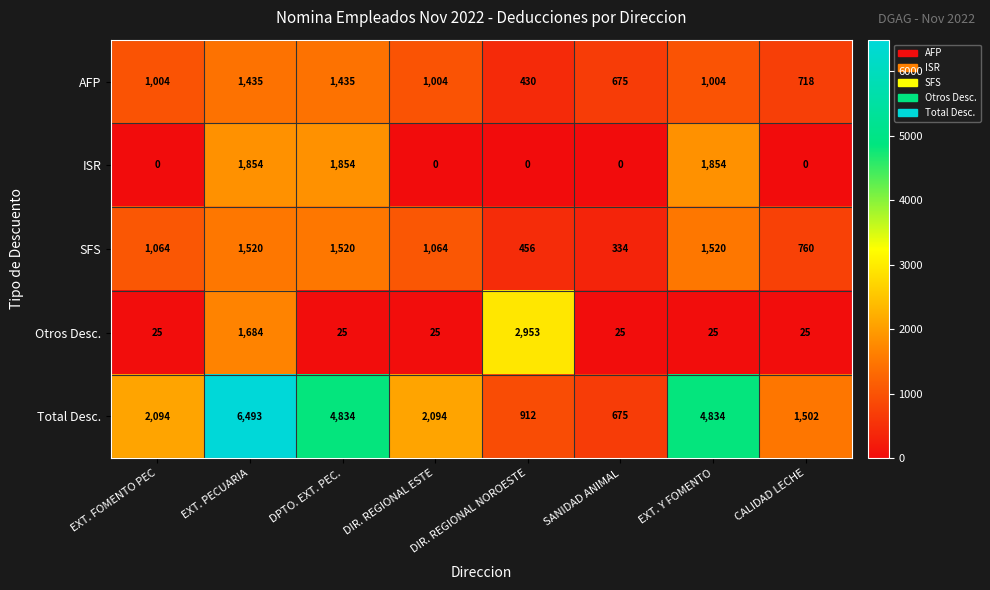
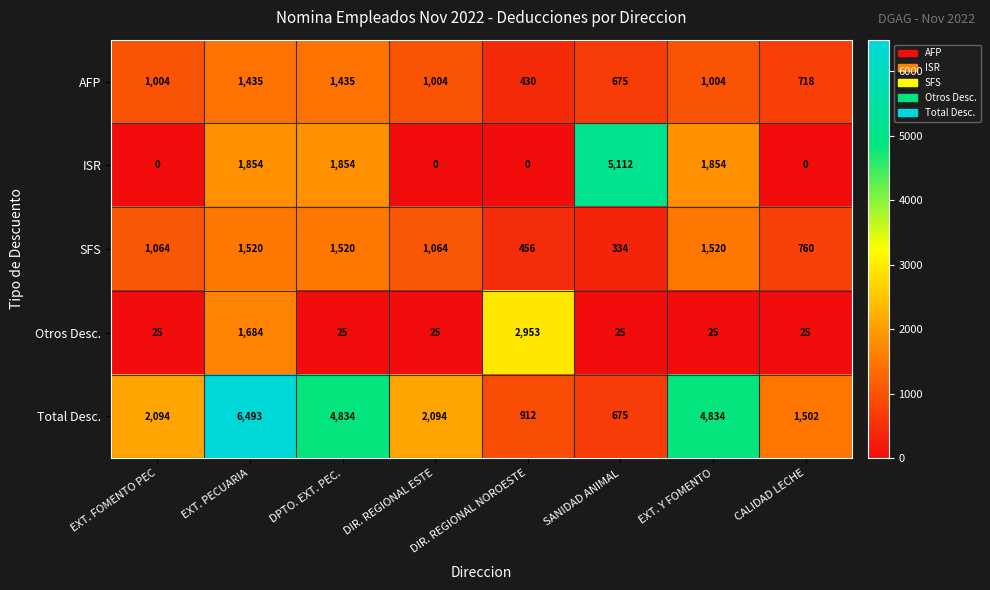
ISR, SANIDAD ANIMAL: 0 -> 5,112
